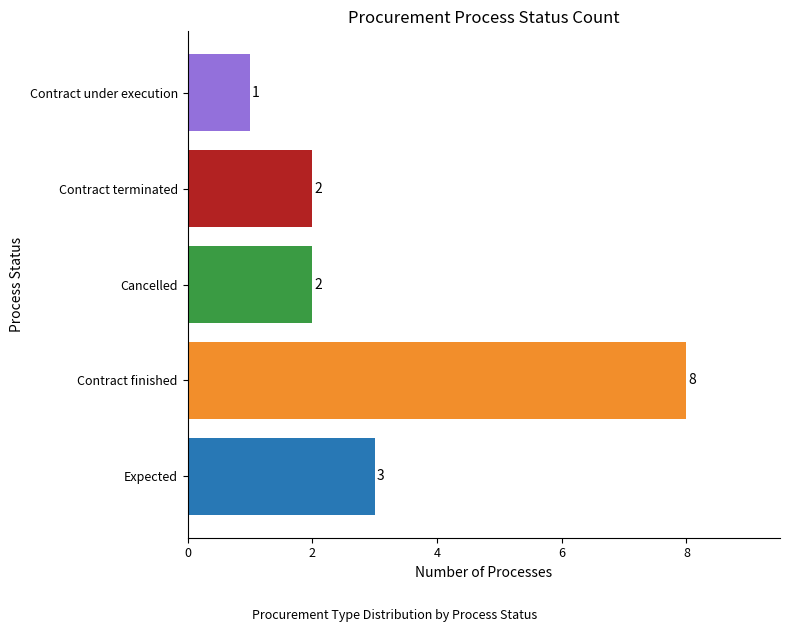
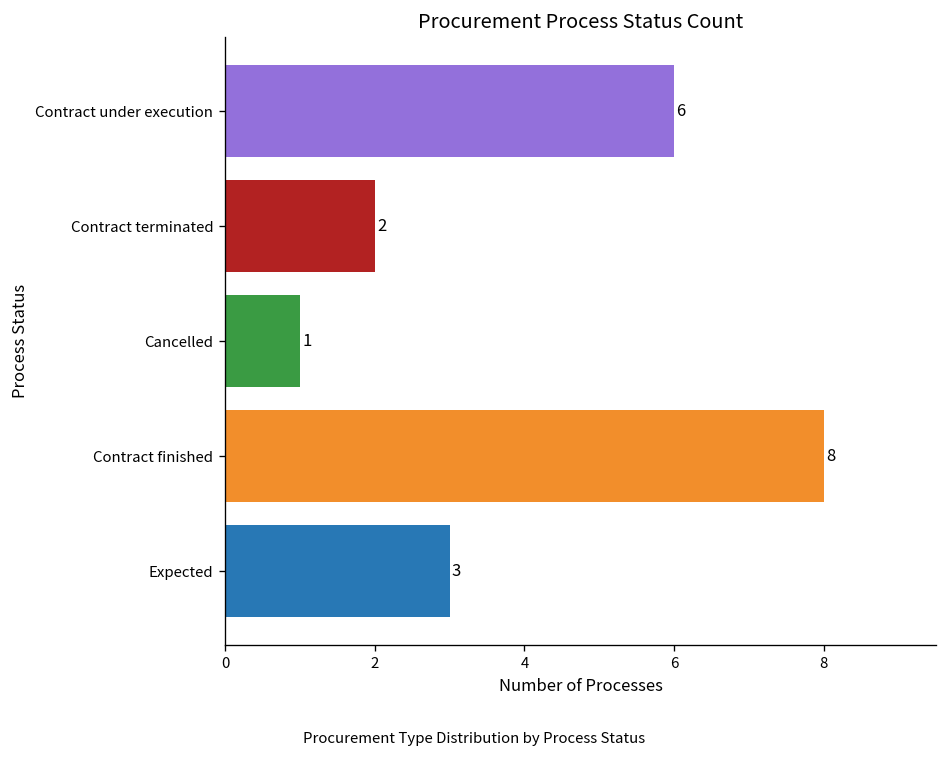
Contract under execution: 1 -> 6
Cancelled: 2 -> 1
